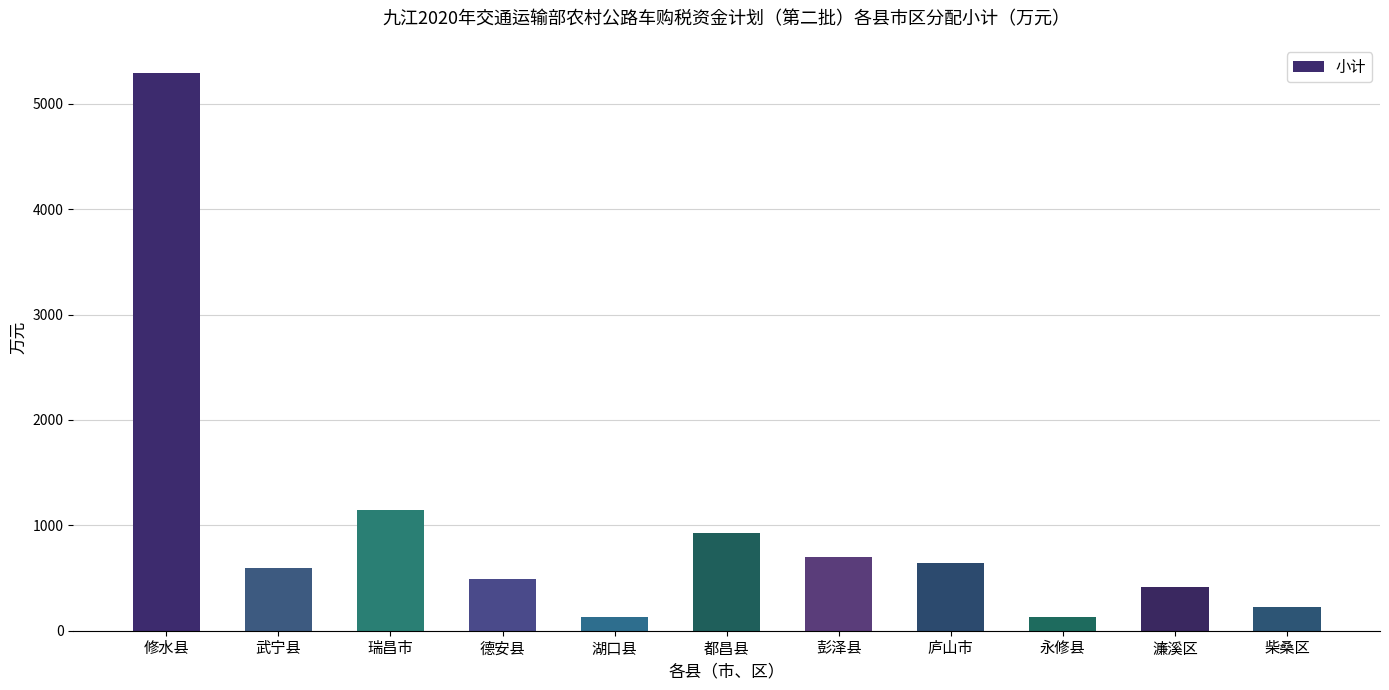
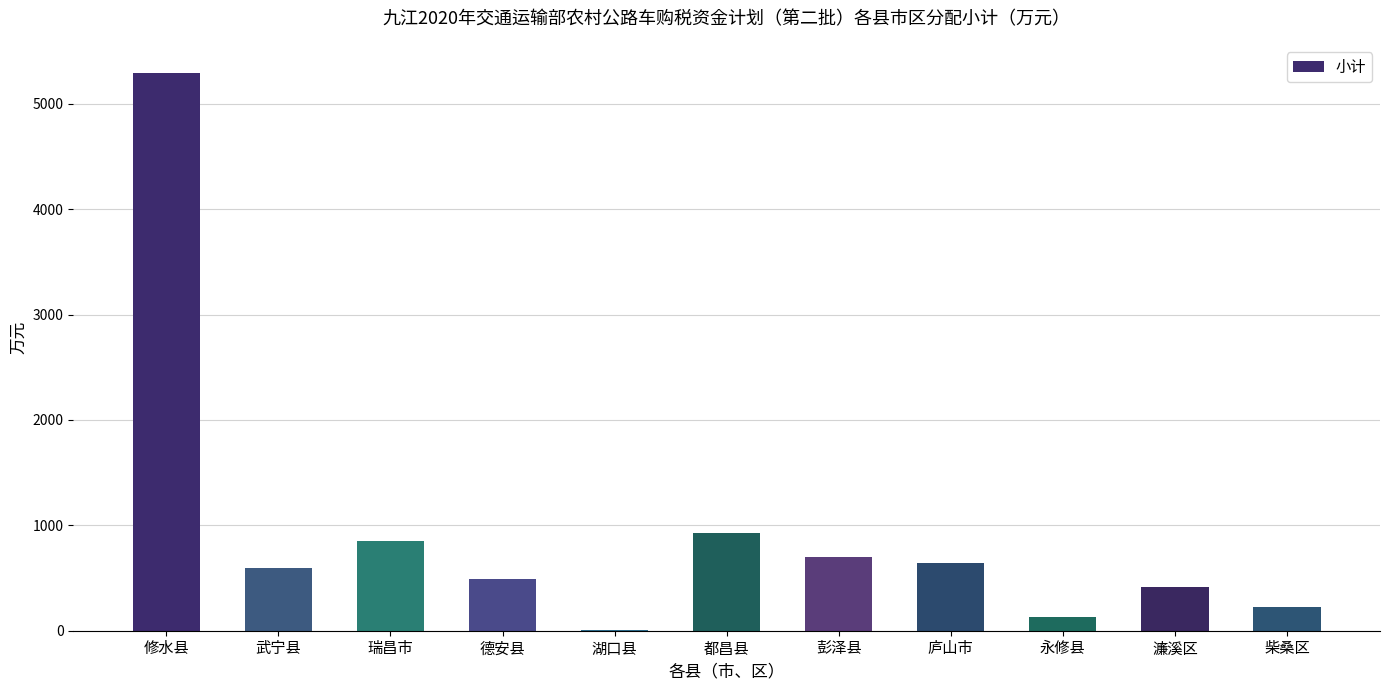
瑞昌市: 1150 -> 850
湖口县: 130 -> 10
